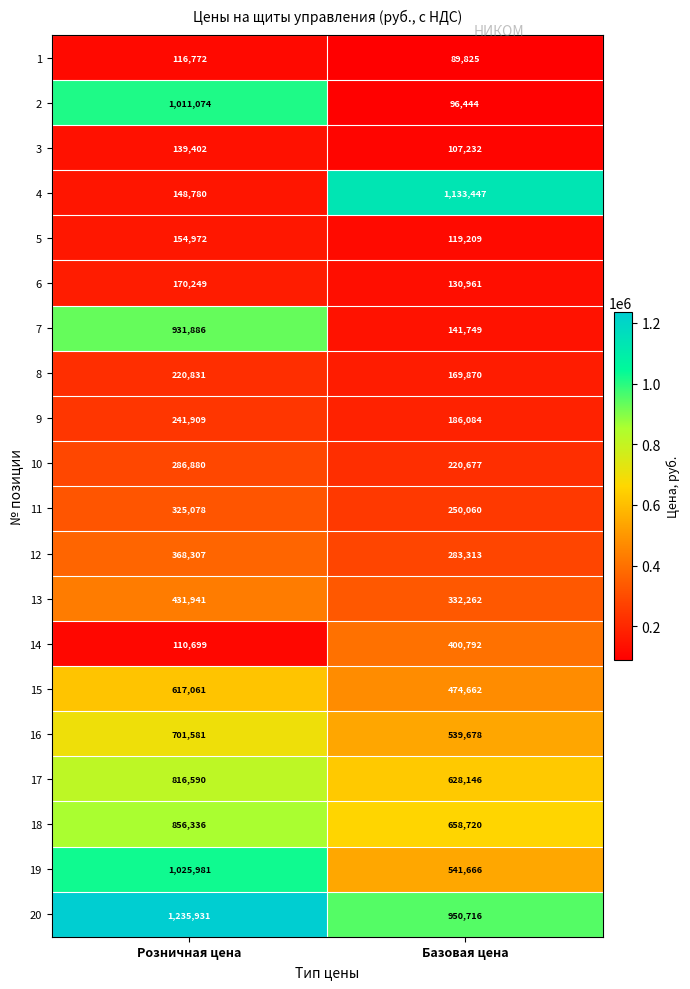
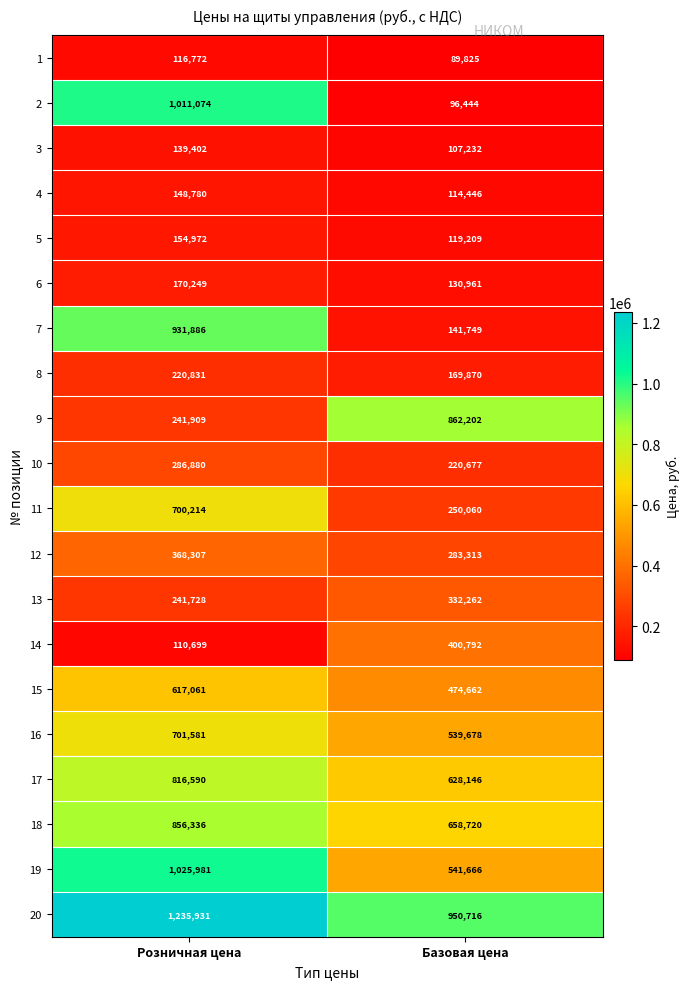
4, Базовая цена: 1,133,447 -> 114,446
9, Базовая цена: 186,084 -> 862,202
11, Розничная цена: 325,078 -> 700,214
13, Розничная цена: 431,941 -> 241,728
